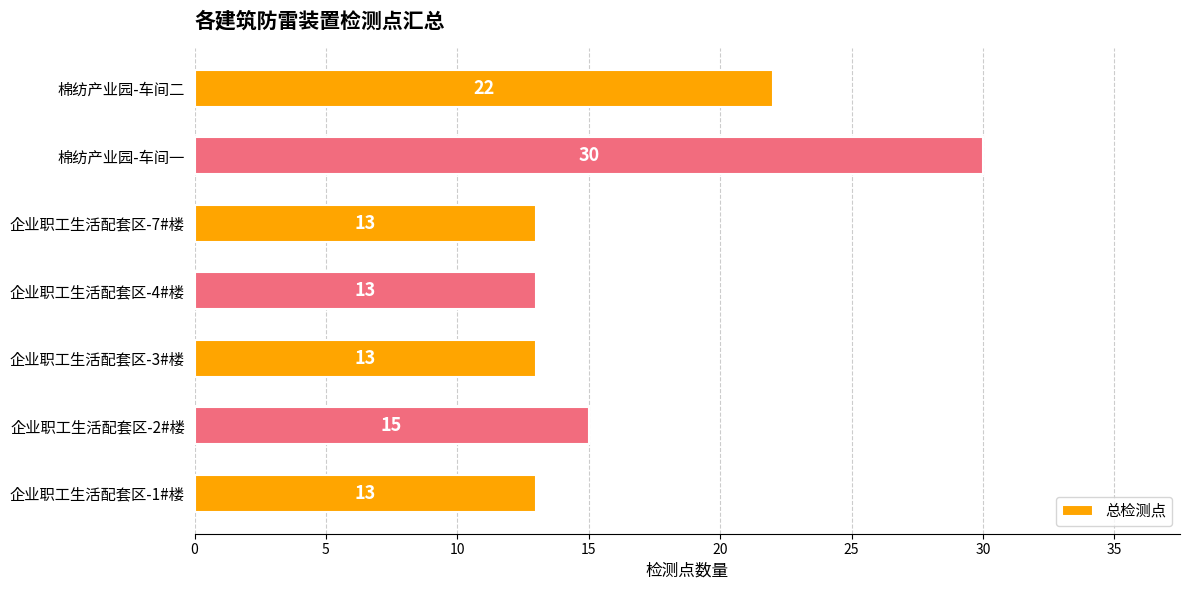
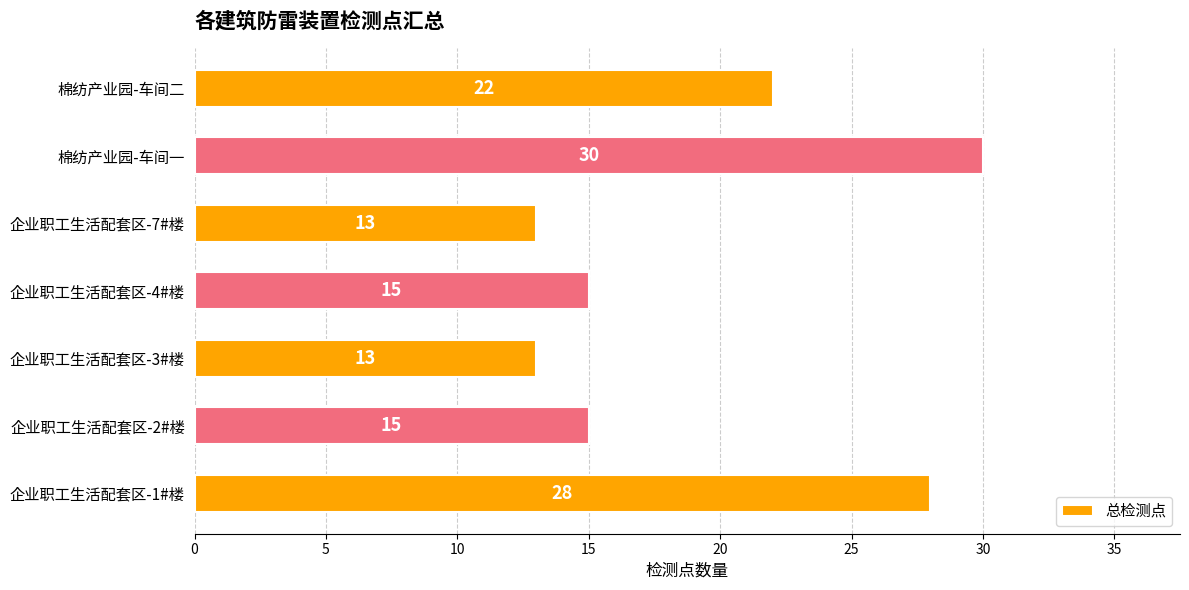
企业职工生活配套区-4#楼: 13 -> 15
企业职工生活配套区-1#楼: 13 -> 28
